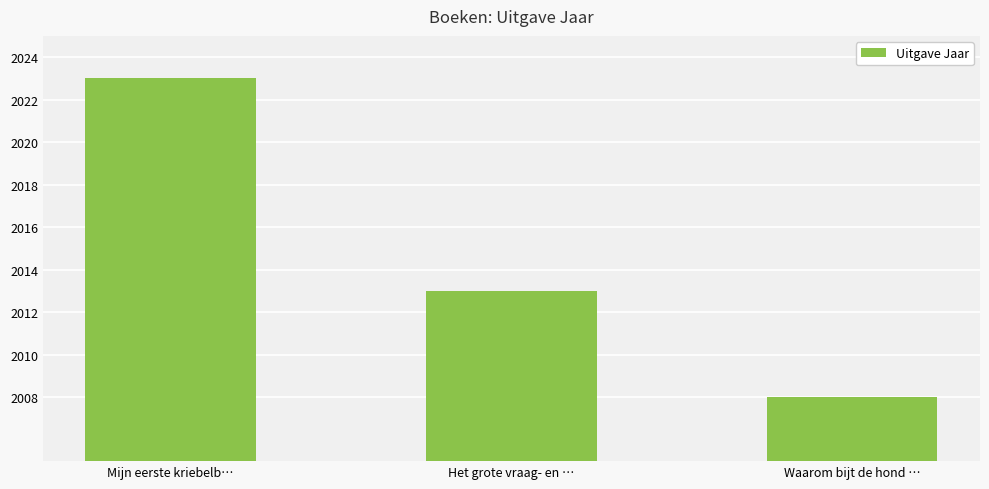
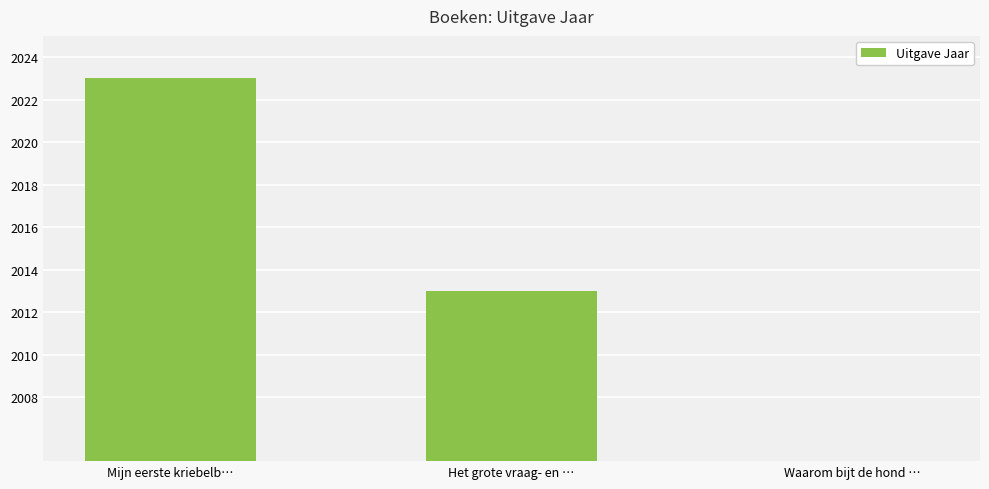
Waarom bijt de hond …: 2008 -> 2005
